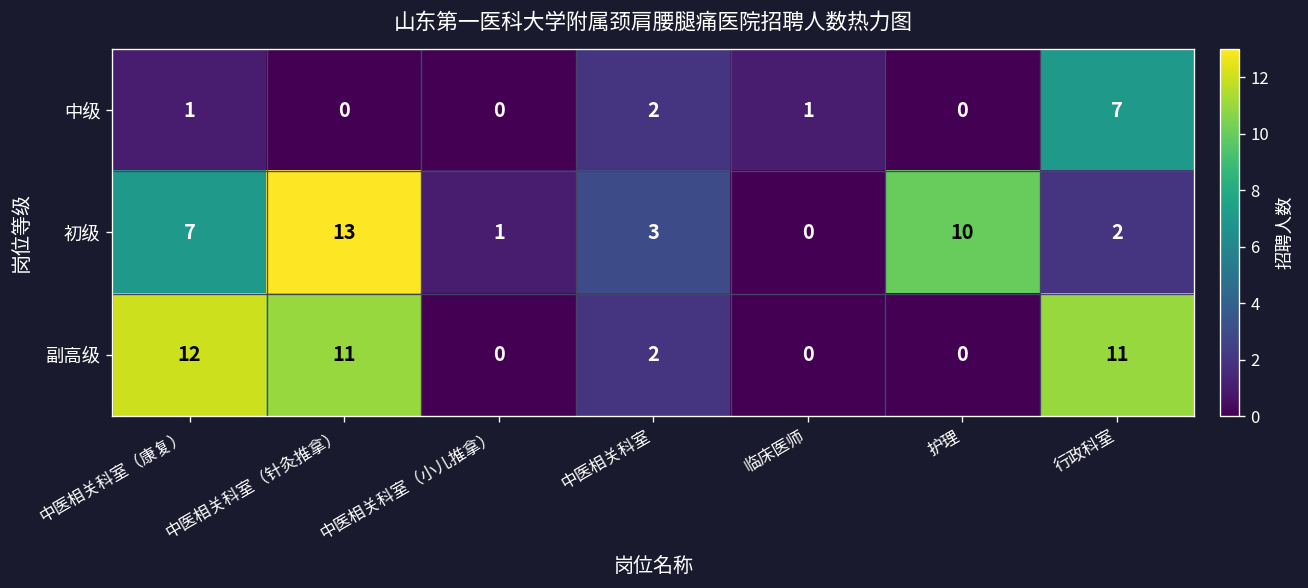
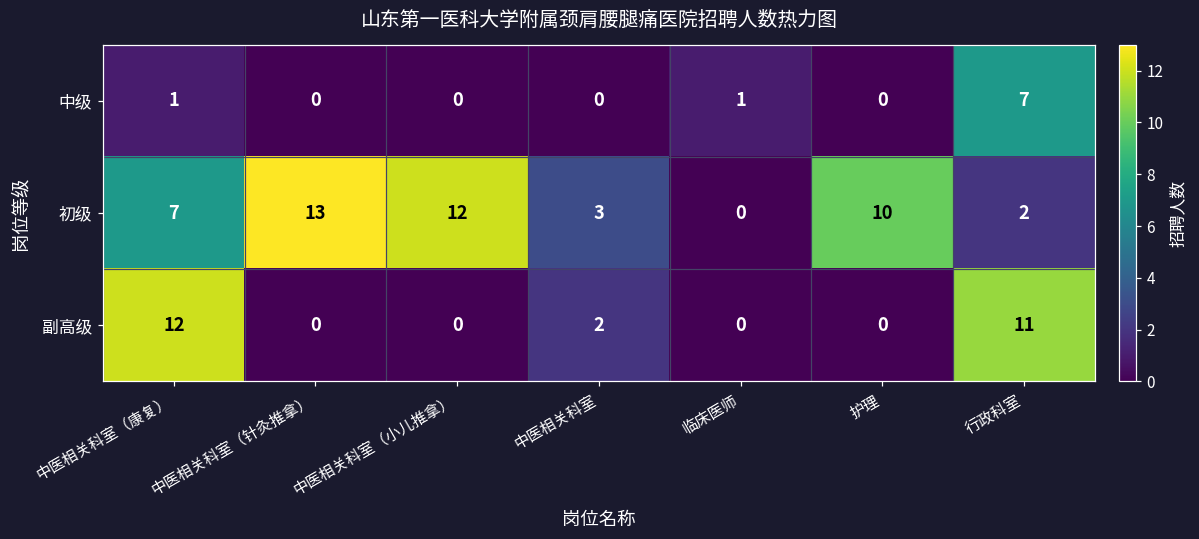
中级, 中医相关科室: 2 -> 0
初级, 中医相关科室（小儿推拿）: 1 -> 12
副高级, 中医相关科室（针灸推拿）: 11 -> 0
